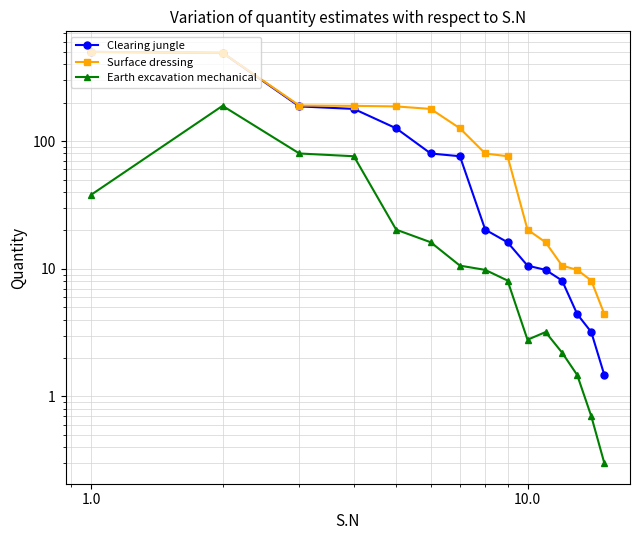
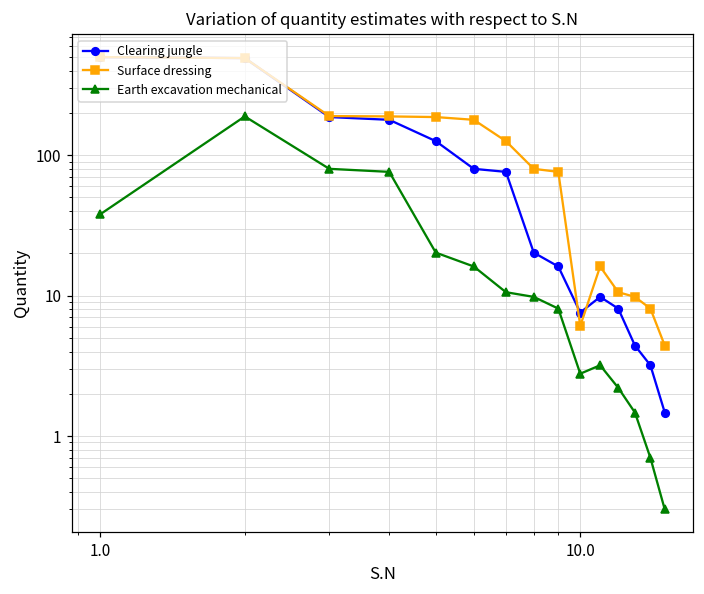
Clearing jungle, 10.0: 11 -> 8
Surface dressing, 10.0: 20 -> 6
